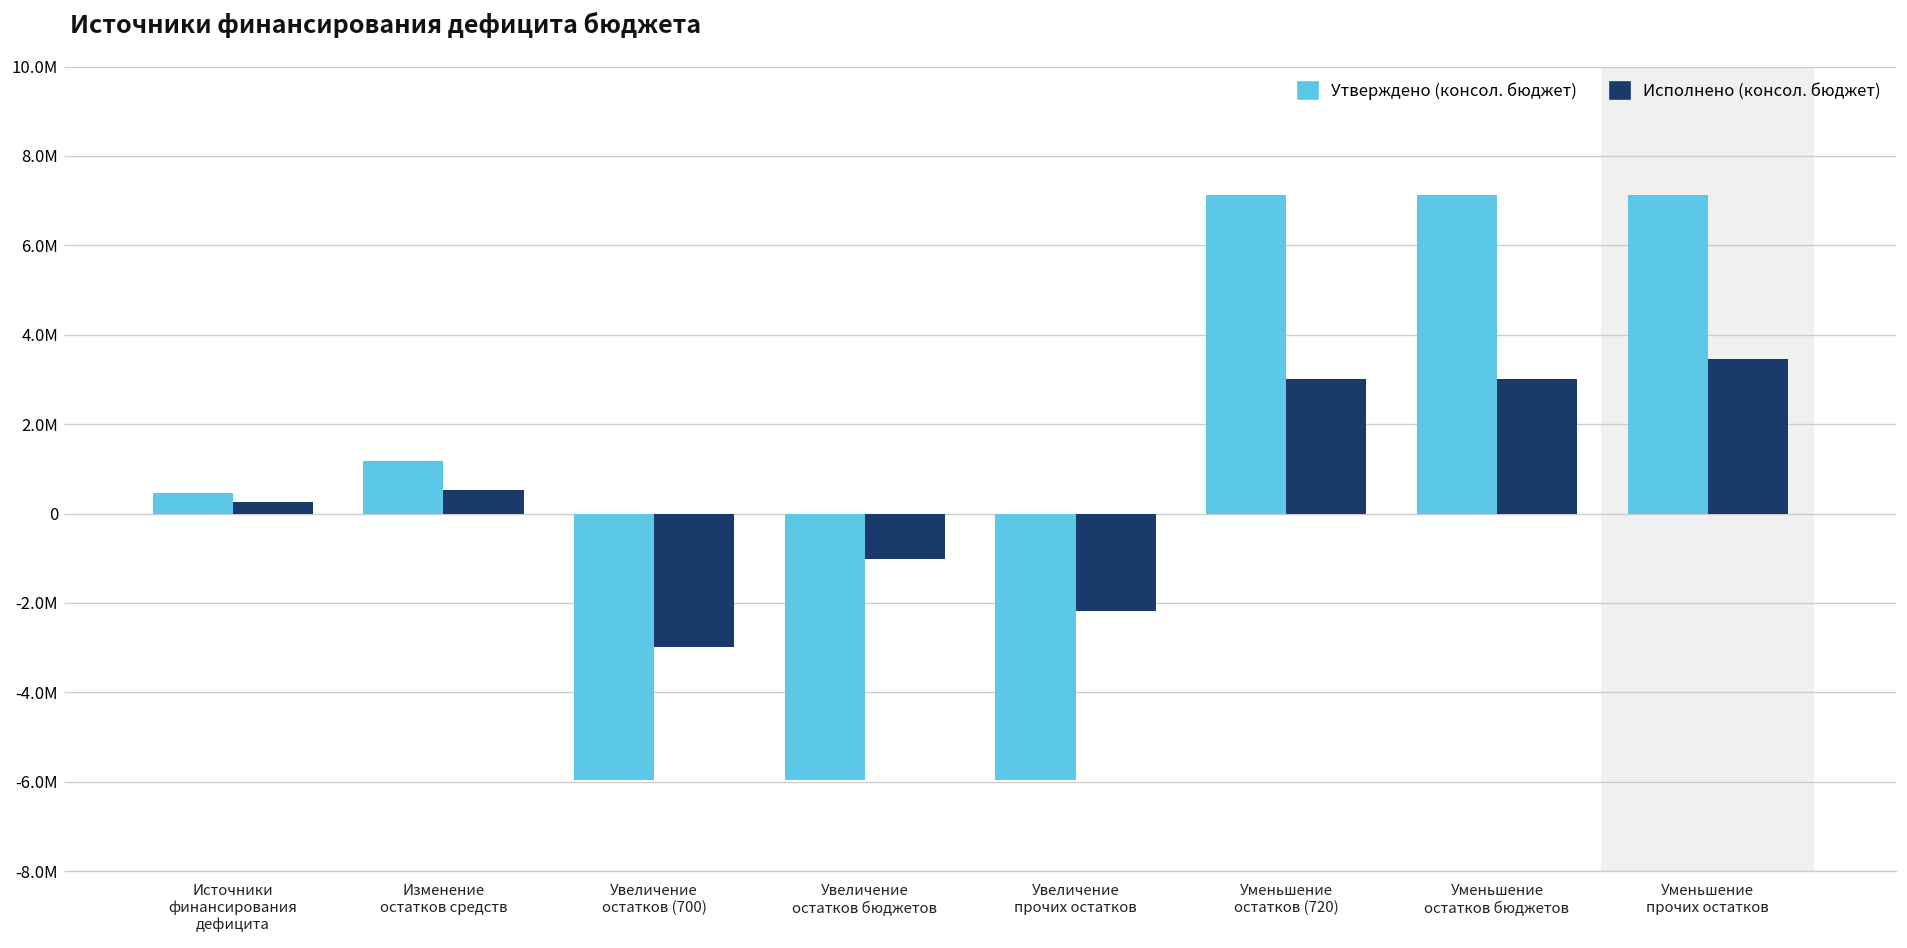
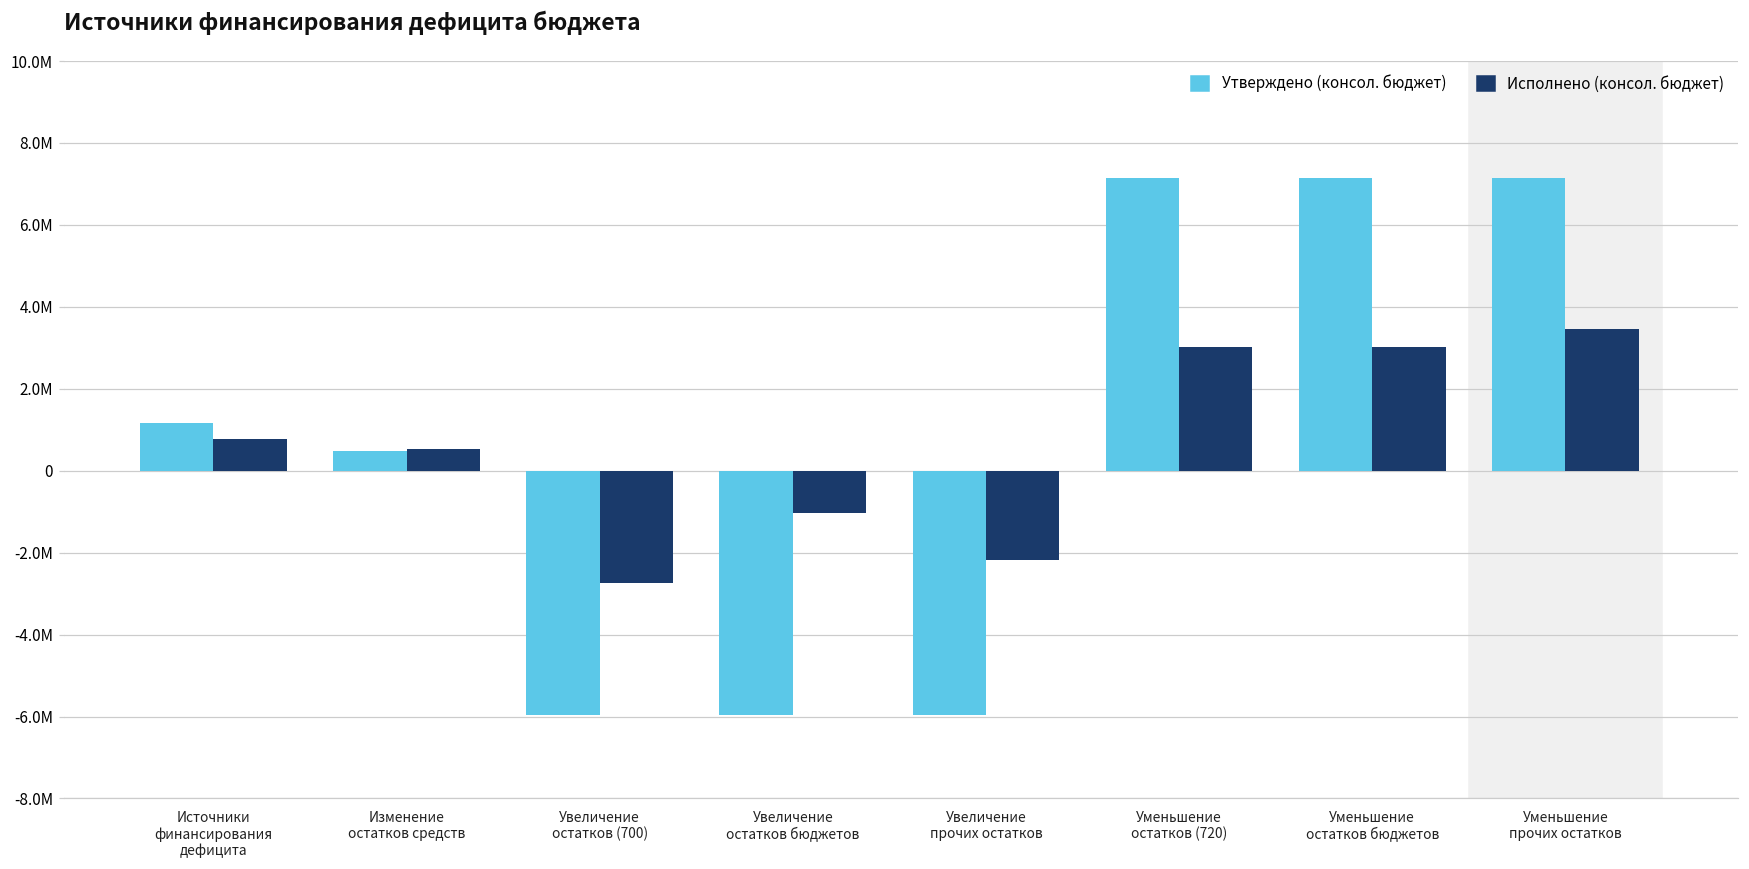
Утверждено (консол. бюджет), Источники финансирования дефицита: 500000 -> 1200000
Исполнено (консол. бюджет), Источники финансирования дефицита: 300000 -> 800000
Утверждено (консол. бюджет), Изменение остатков средств: 1200000 -> 500000
Исполнено (консол. бюджет), Увеличение остатков (700): -3000000 -> -2700000
